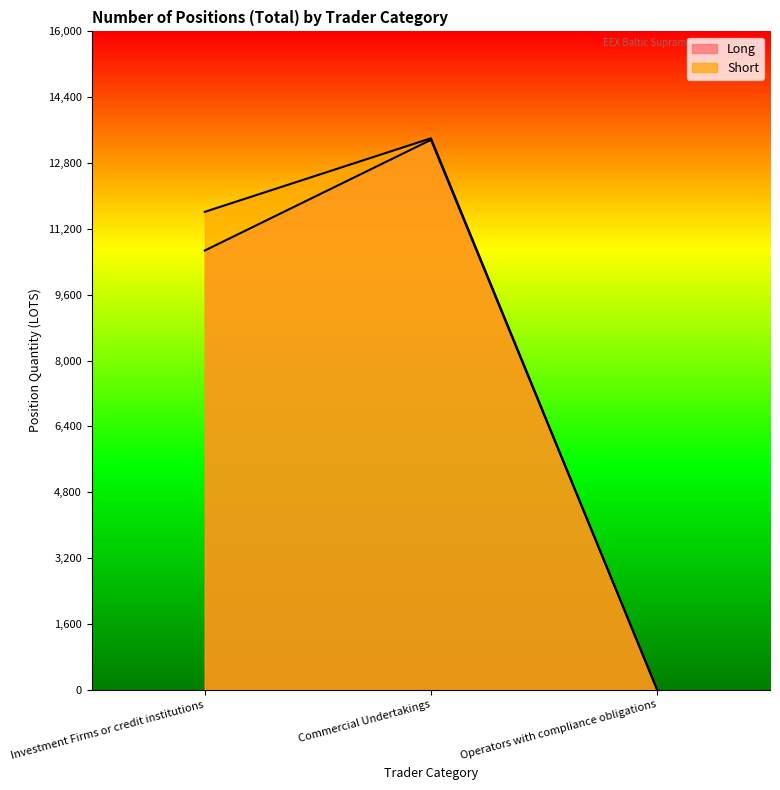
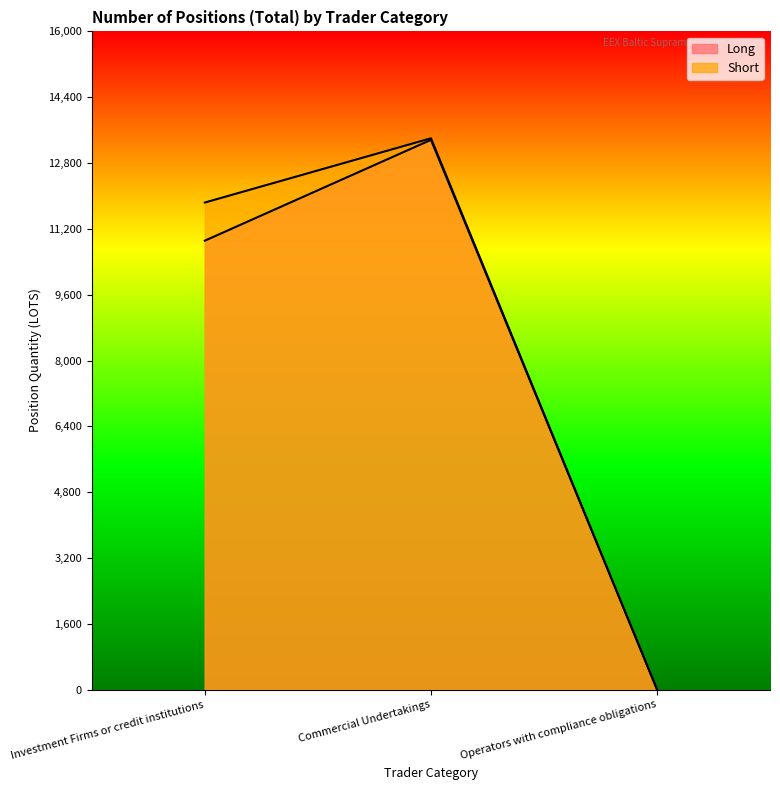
Long, Investment Firms or credit institutions: 10,700 -> 10,900
Short, Investment Firms or credit institutions: 11,600 -> 11,800
